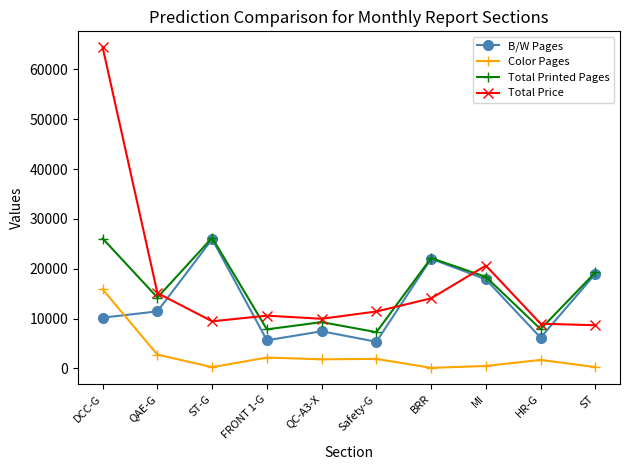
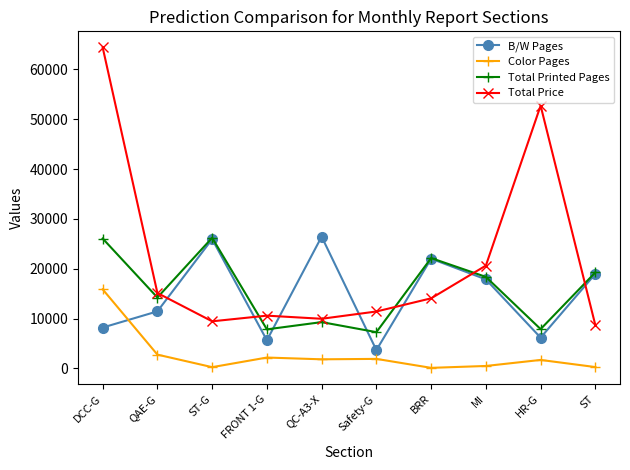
B/W Pages, DCC-G: 10000 -> 8000
B/W Pages, QC-A3-X: 7000 -> 26000
B/W Pages, Safety-G: 5000 -> 4000
Total Price, HR-G: 9000 -> 53000
